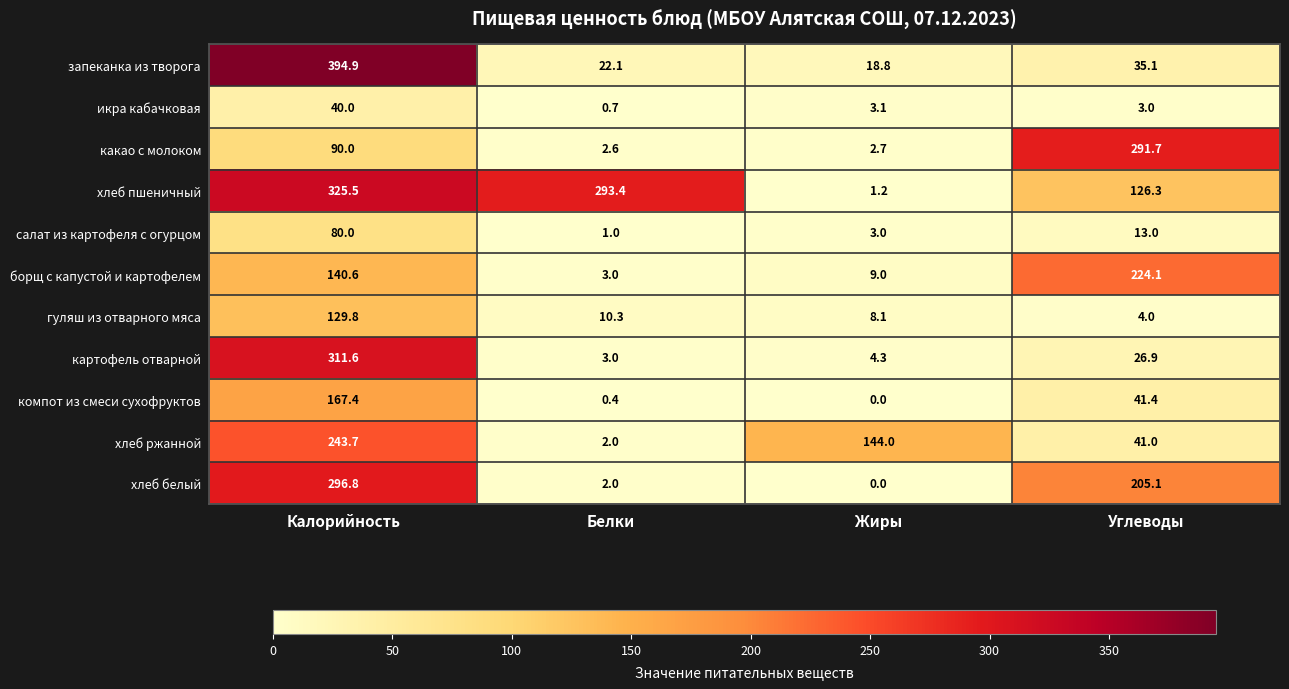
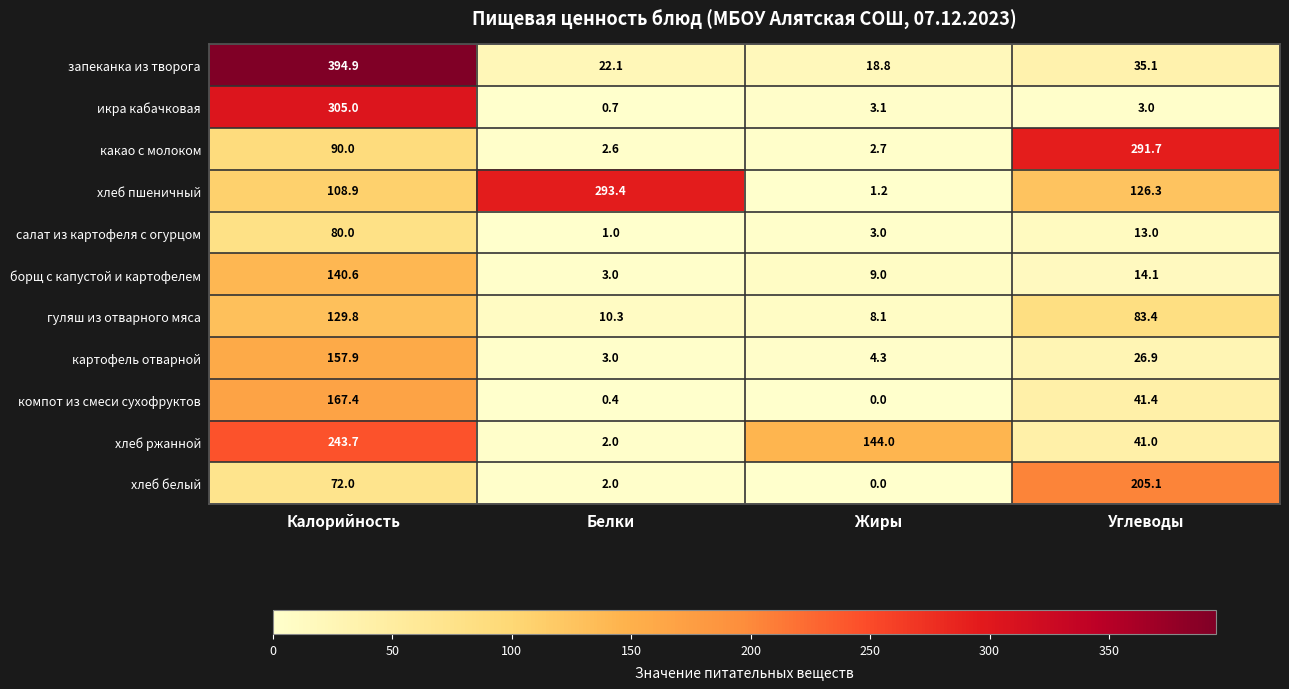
икра кабачковая, Калорийность: 40.0 -> 305.0
хлеб пшеничный, Калорийность: 325.5 -> 108.9
борщ с капустой и картофелем, Углеводы: 224.1 -> 14.1
гуляш из отварного мяса, Углеводы: 4.0 -> 83.4
картофель отварной, Калорийность: 311.6 -> 157.9
хлеб белый, Калорийность: 296.8 -> 72.0
